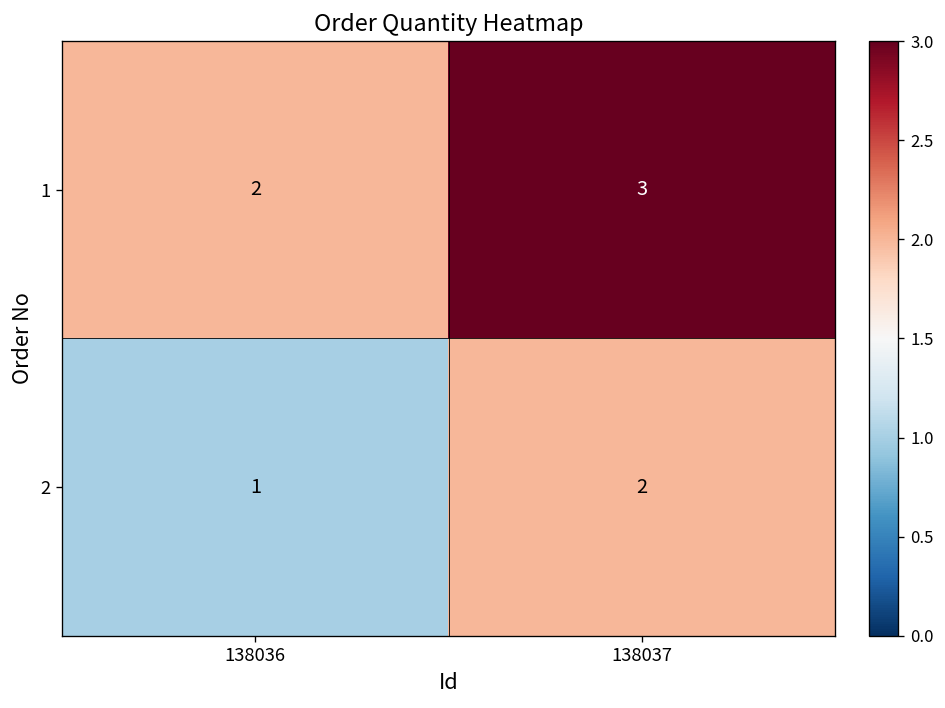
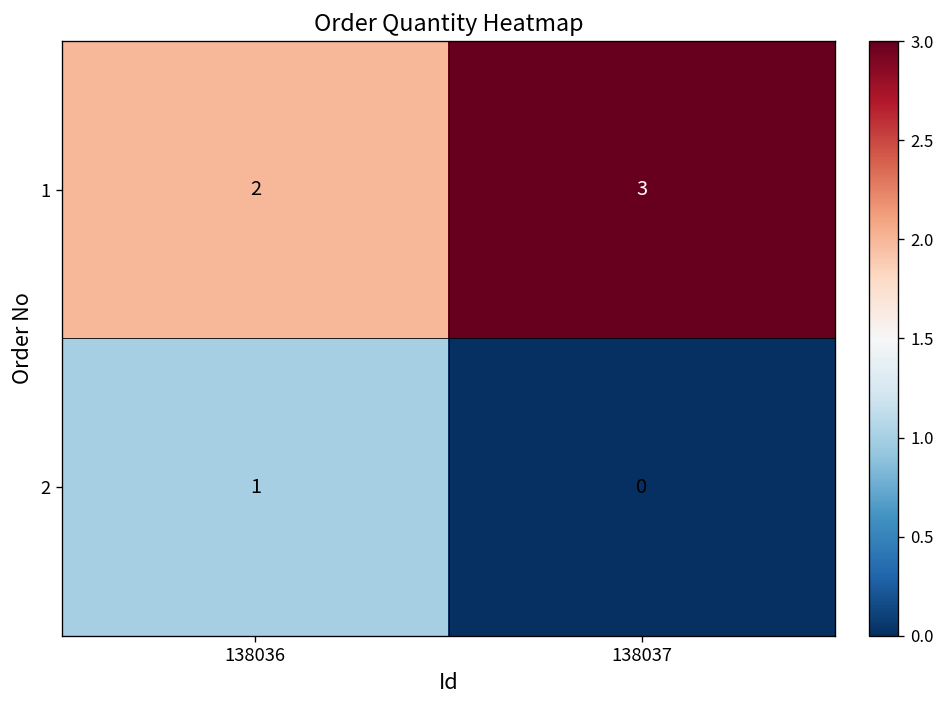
2, 138037: 2 -> 0
